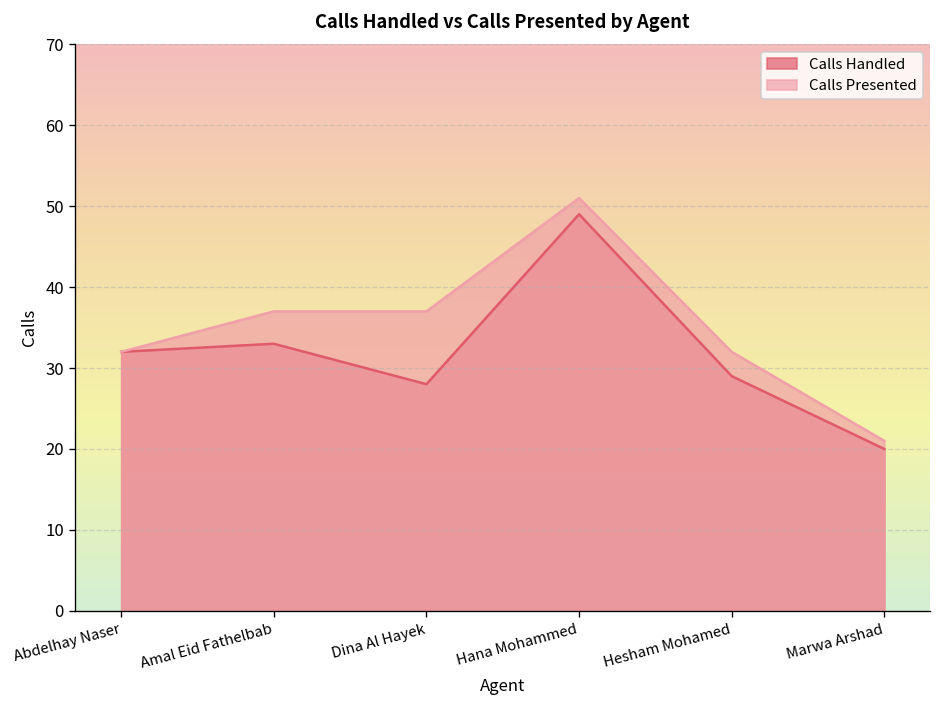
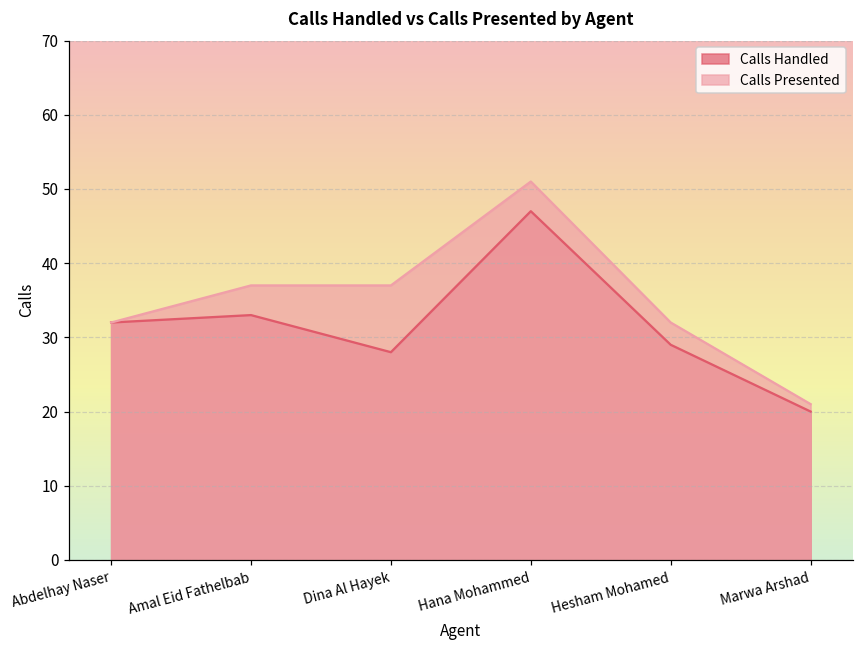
Calls Handled, Hana Mohammed: 49 -> 47
